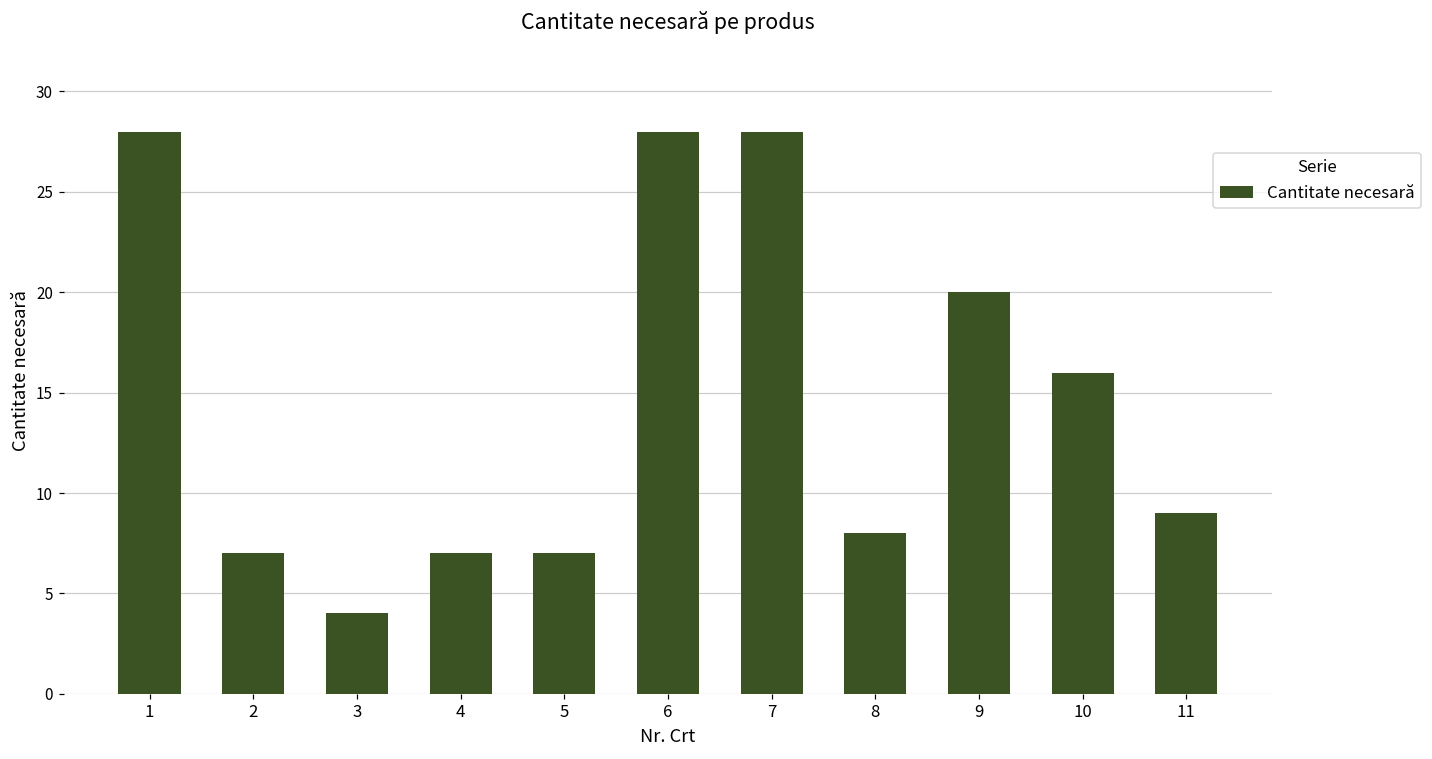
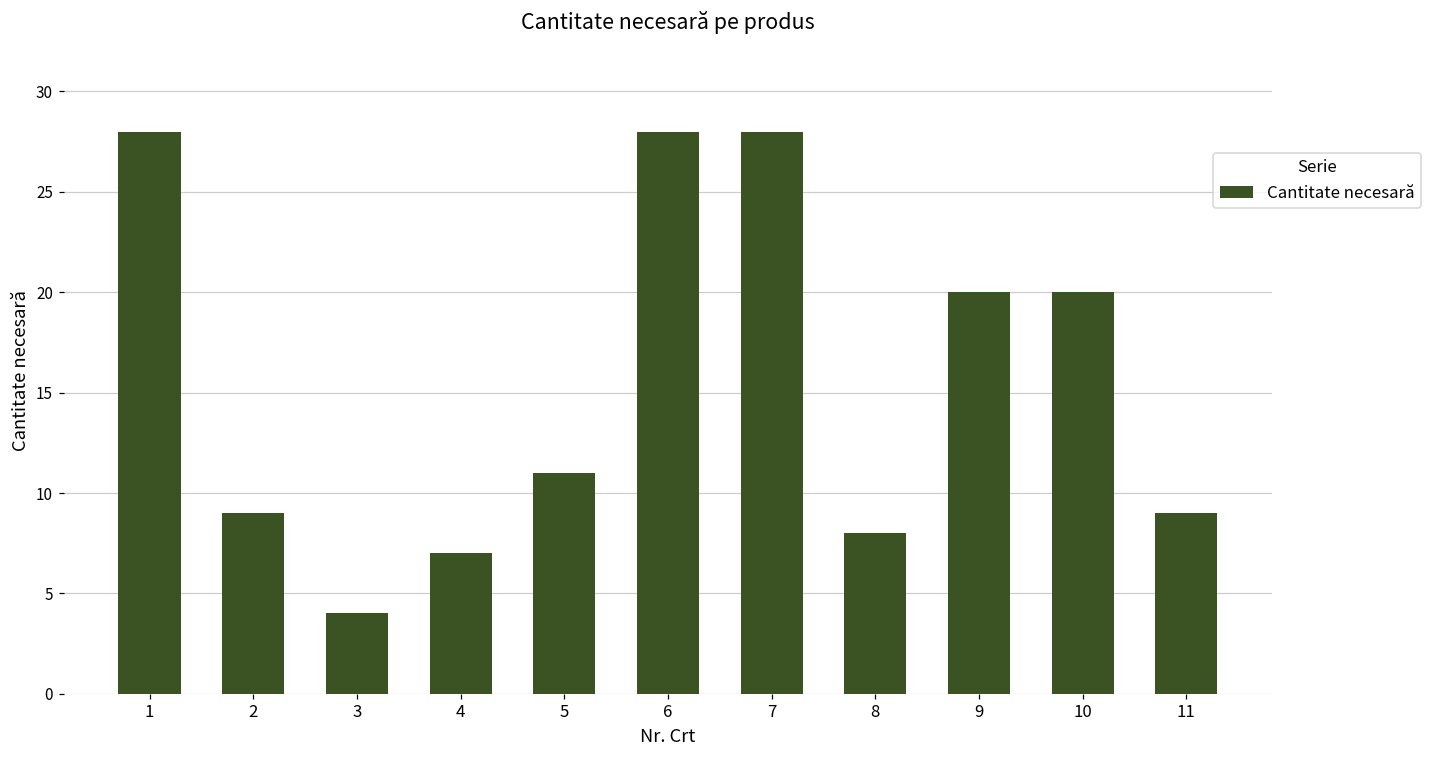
2: 7 -> 9
5: 7 -> 11
10: 16 -> 20
